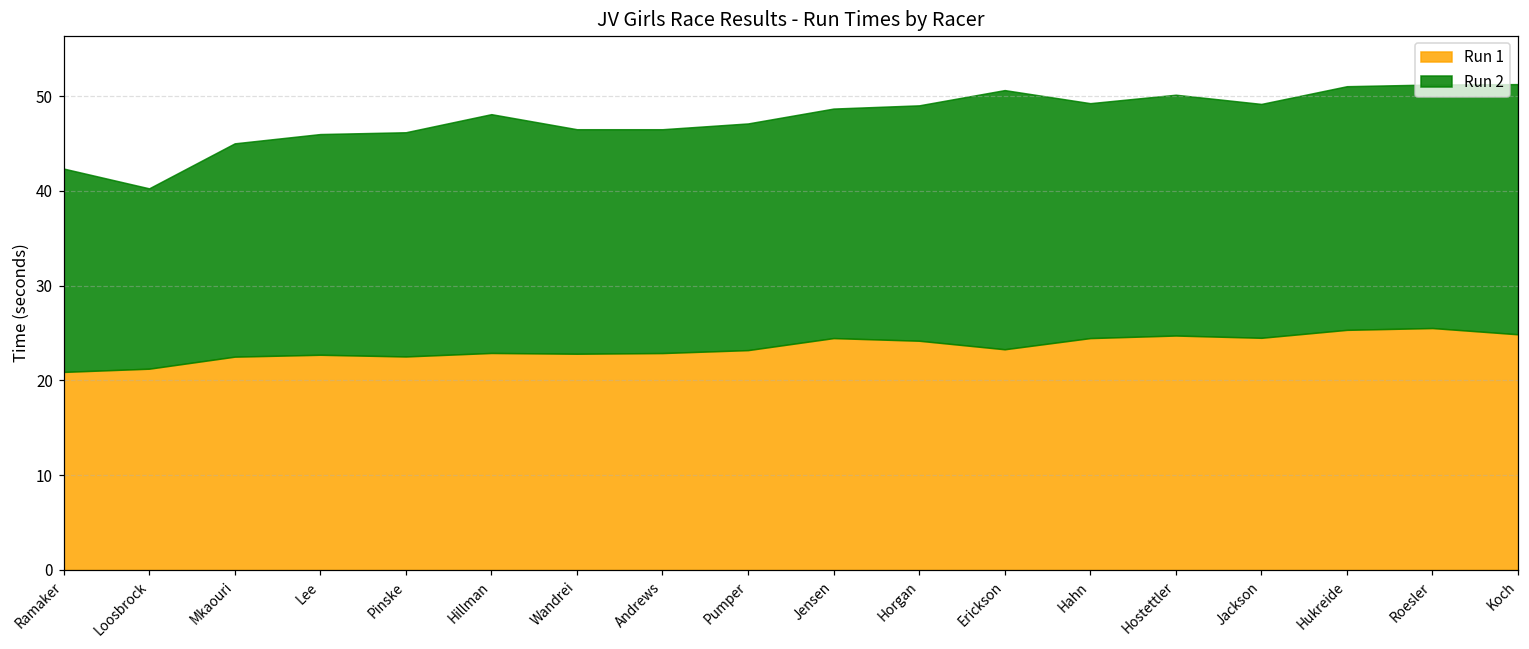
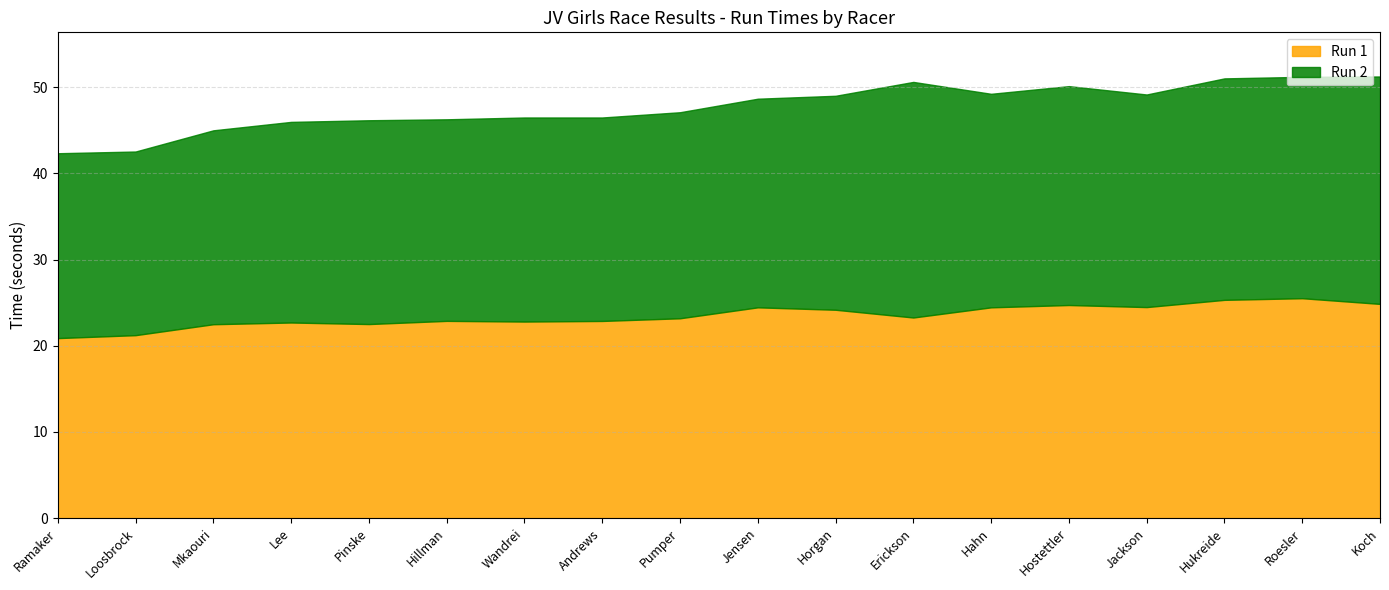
Run 2, Loosbrock: 19 -> 21
Run 2, Hillman: 25 -> 23
